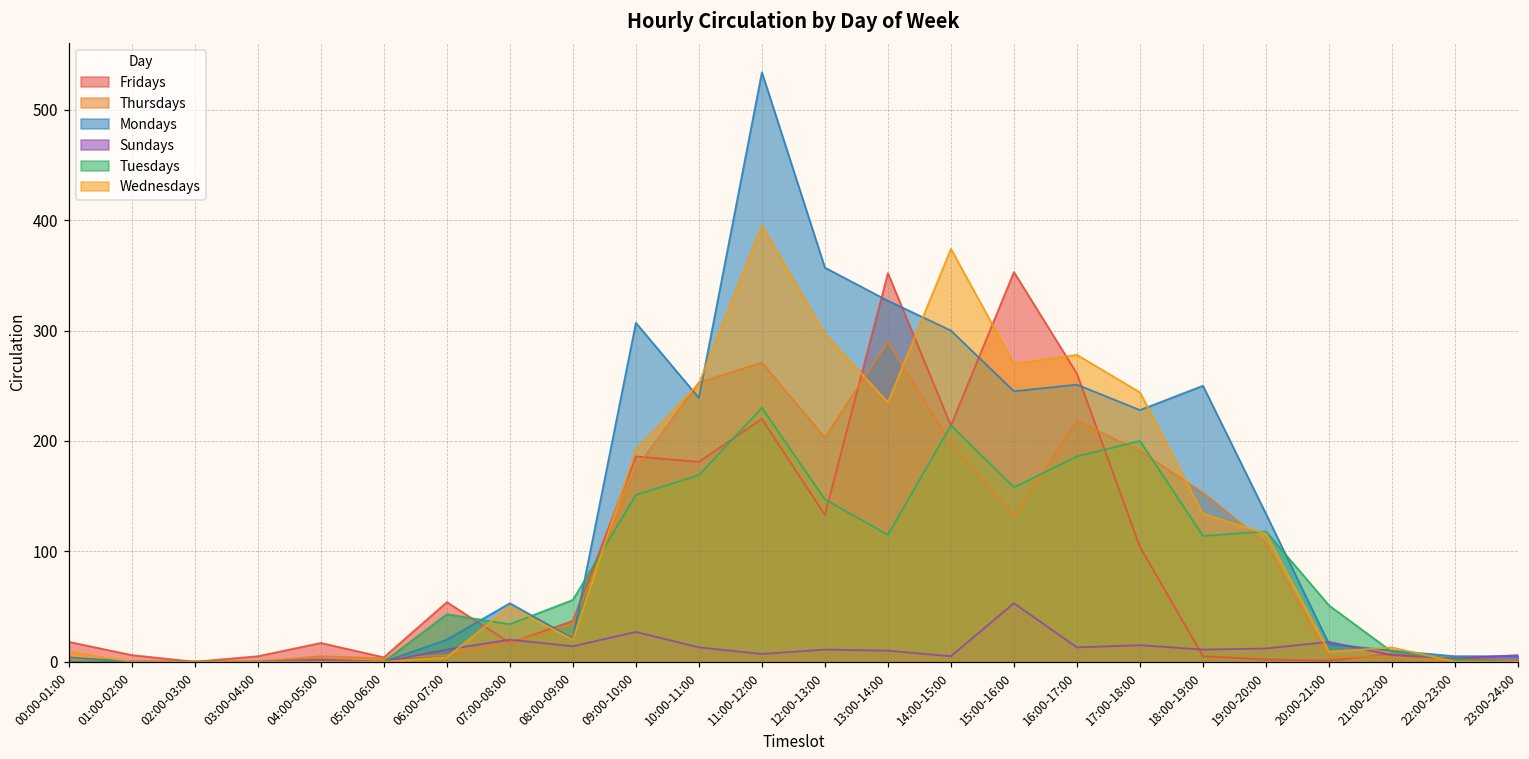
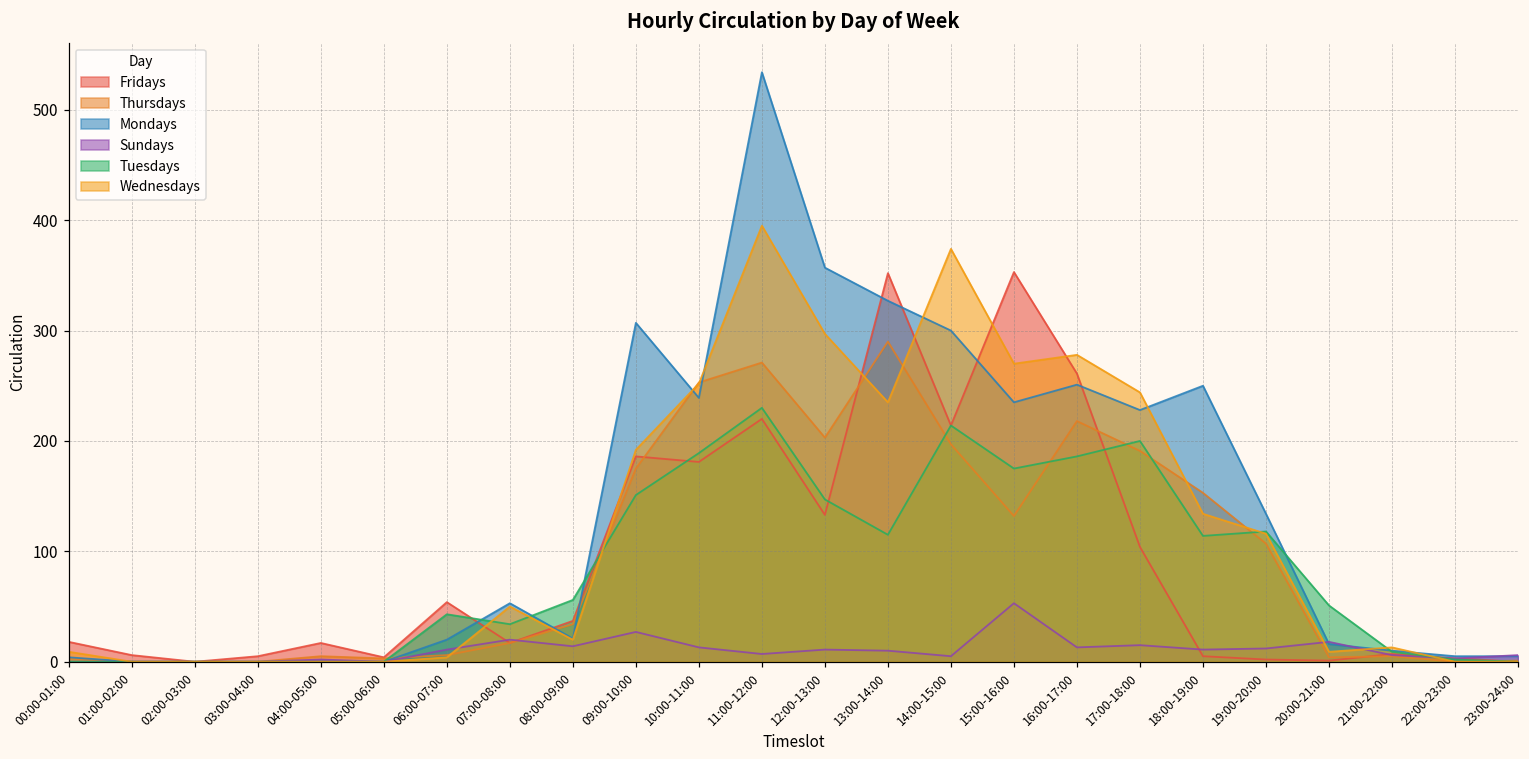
Tuesdays, 10:00-11:00: 169 -> 189
Mondays, 15:00-16:00: 245 -> 235
Tuesdays, 15:00-16:00: 158 -> 175
